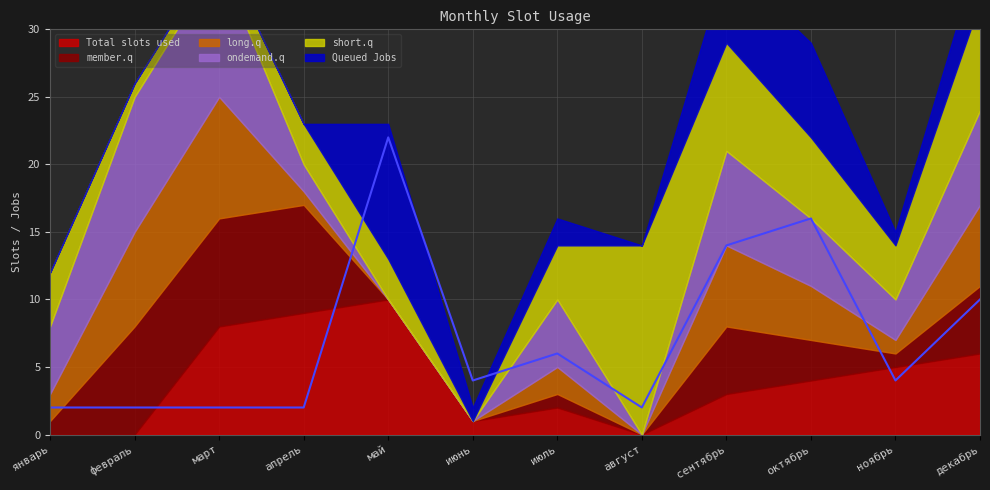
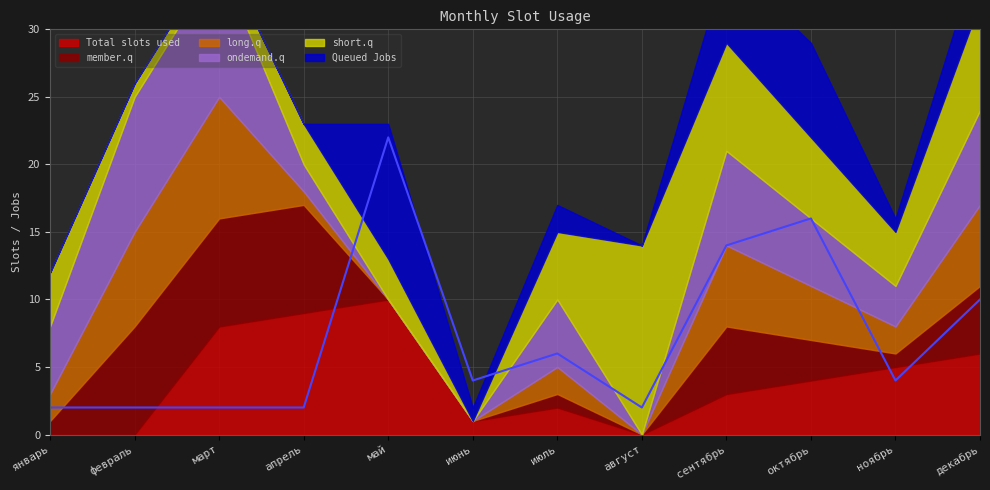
short.q, июль: 4 -> 5
long.q, ноябрь: 1 -> 2
